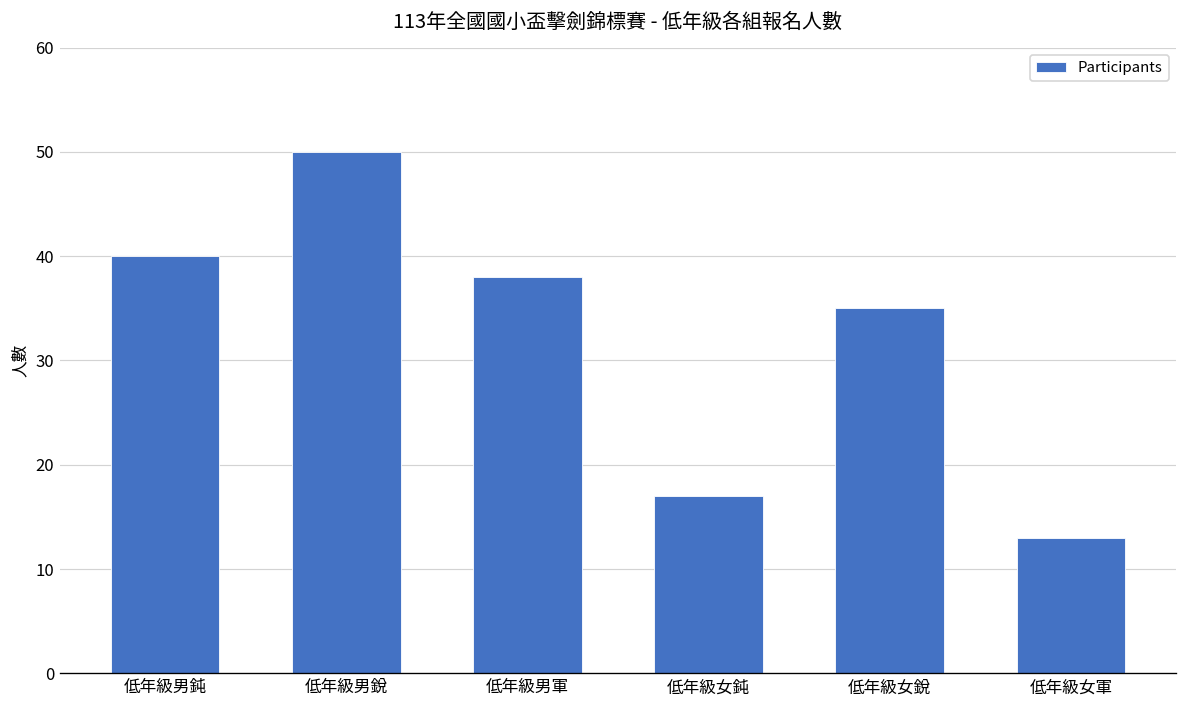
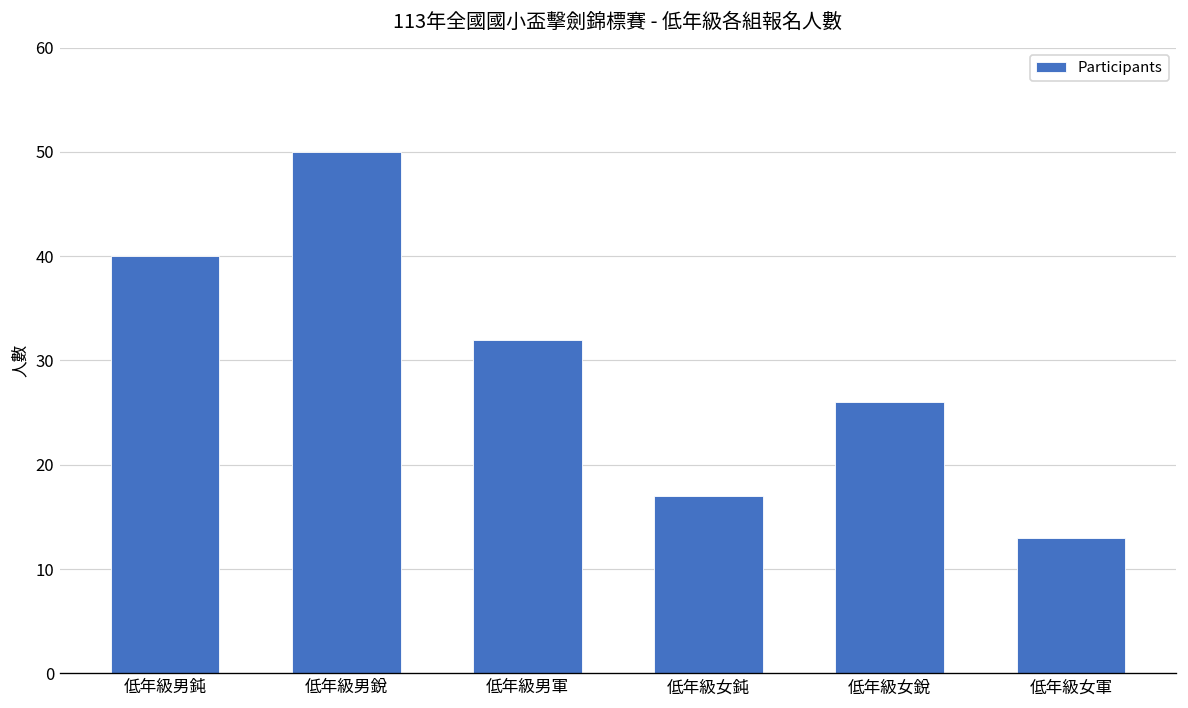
低年級男軍: 38 -> 32
低年級女銳: 35 -> 26
